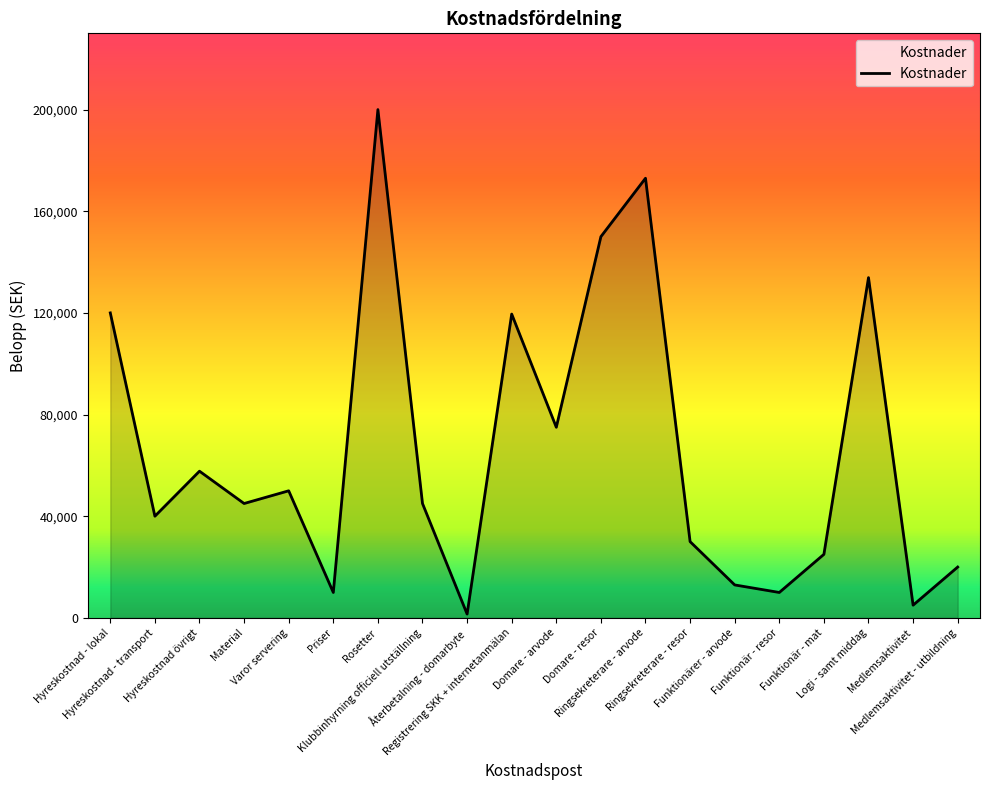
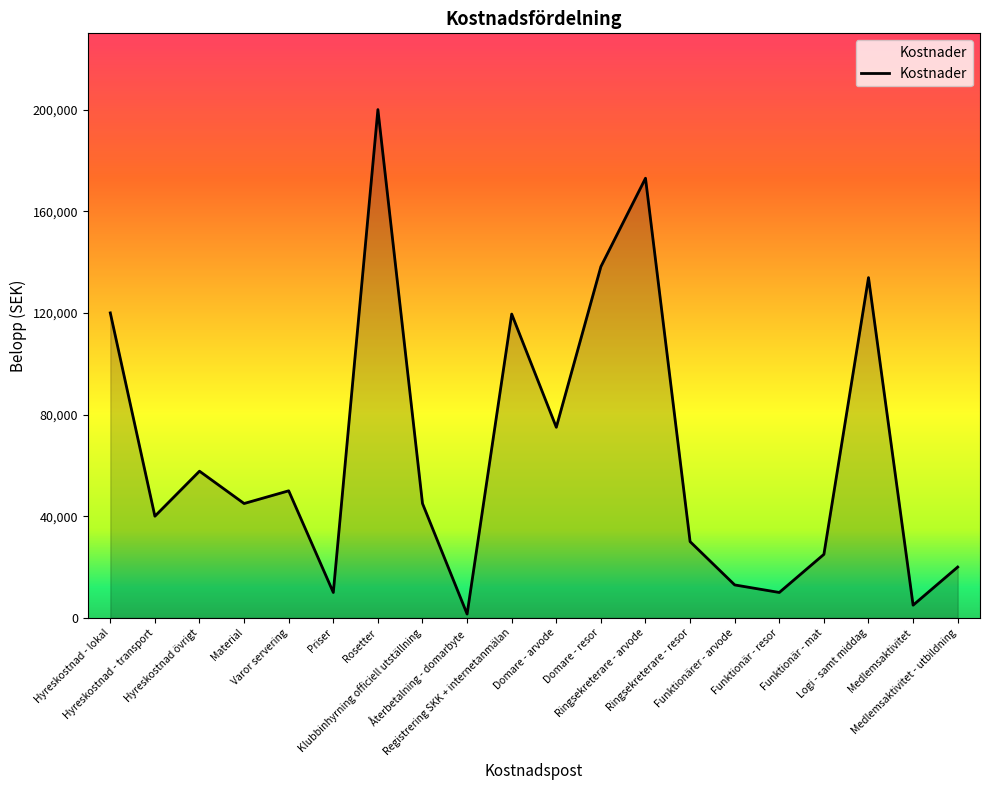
Domare - resor: 150,000 -> 138,000
